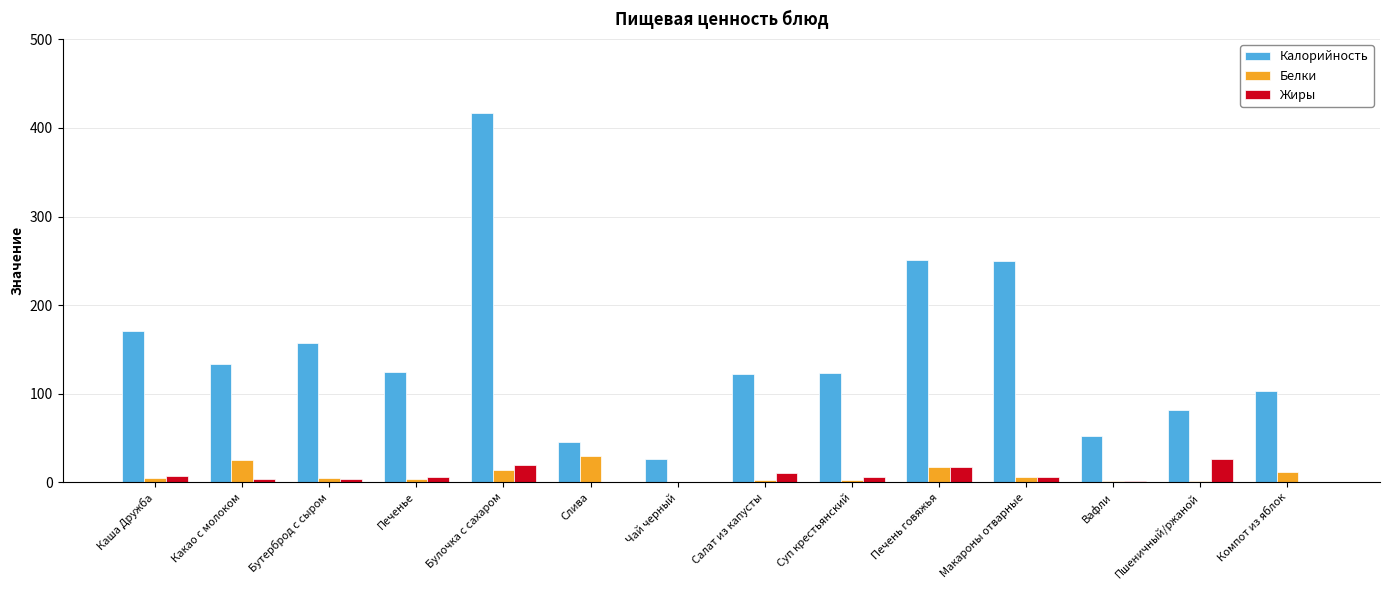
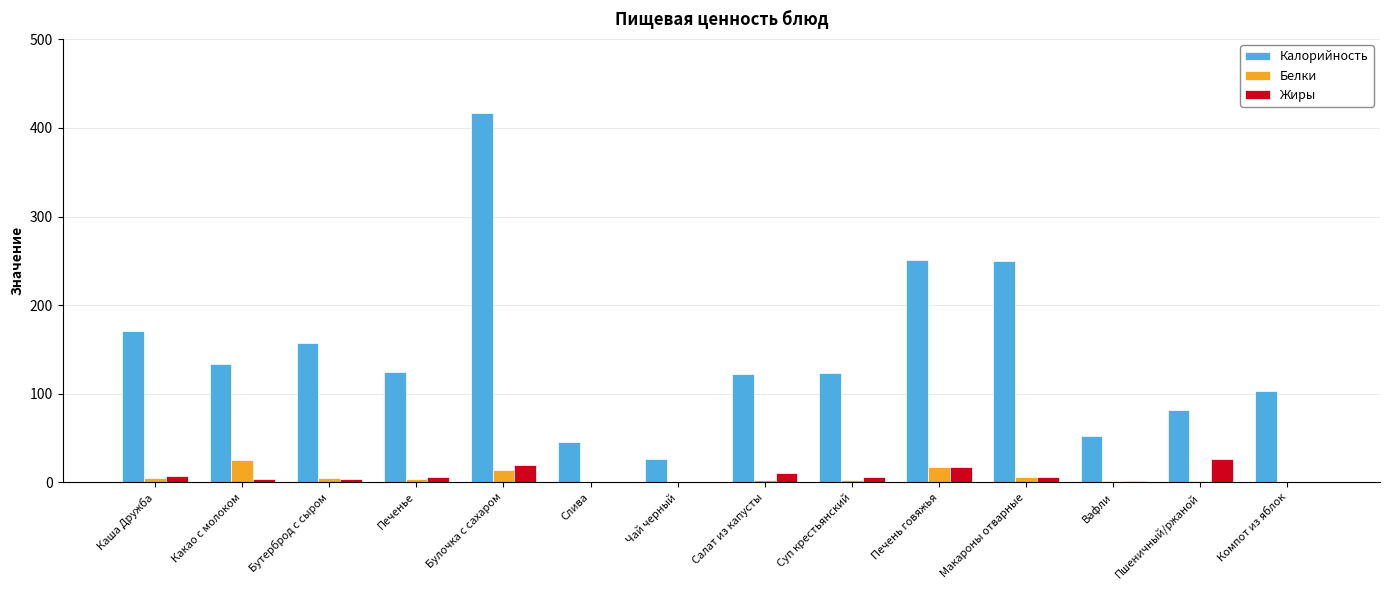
Белки, Слива: 30 -> 0
Белки, Компот из яблок: 10 -> 0
